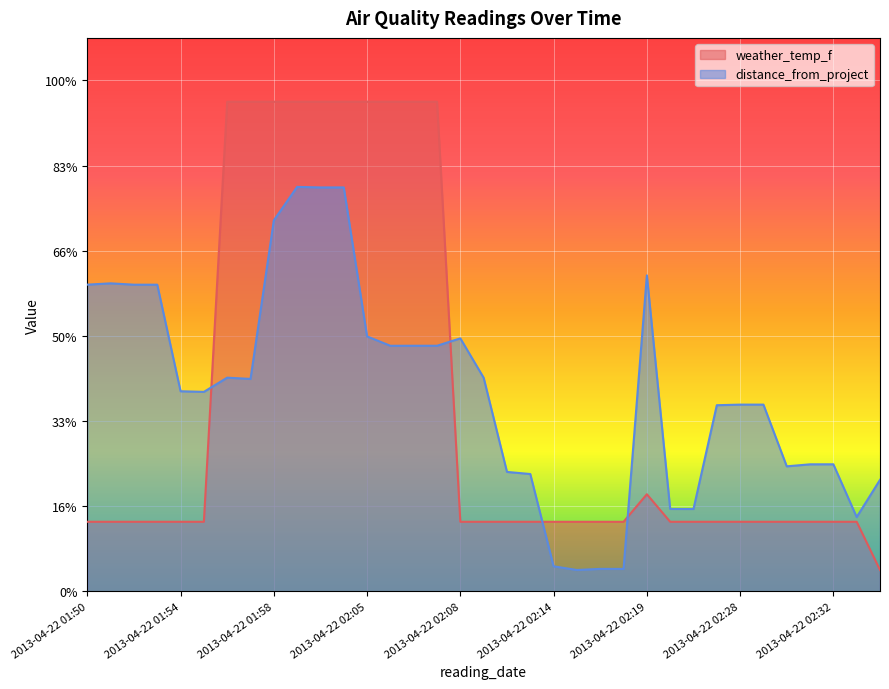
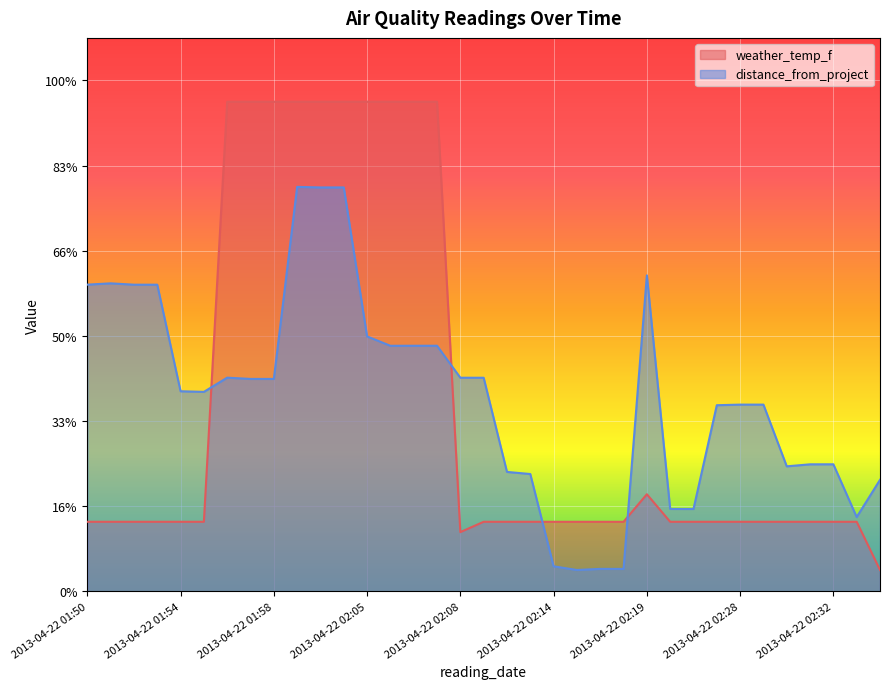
distance_from_project, 2013-04-22 01:58: 73% -> 42%
weather_temp_f, 2013-04-22 02:08: 14% -> 12%
distance_from_project, 2013-04-22 02:08: 50% -> 42%
